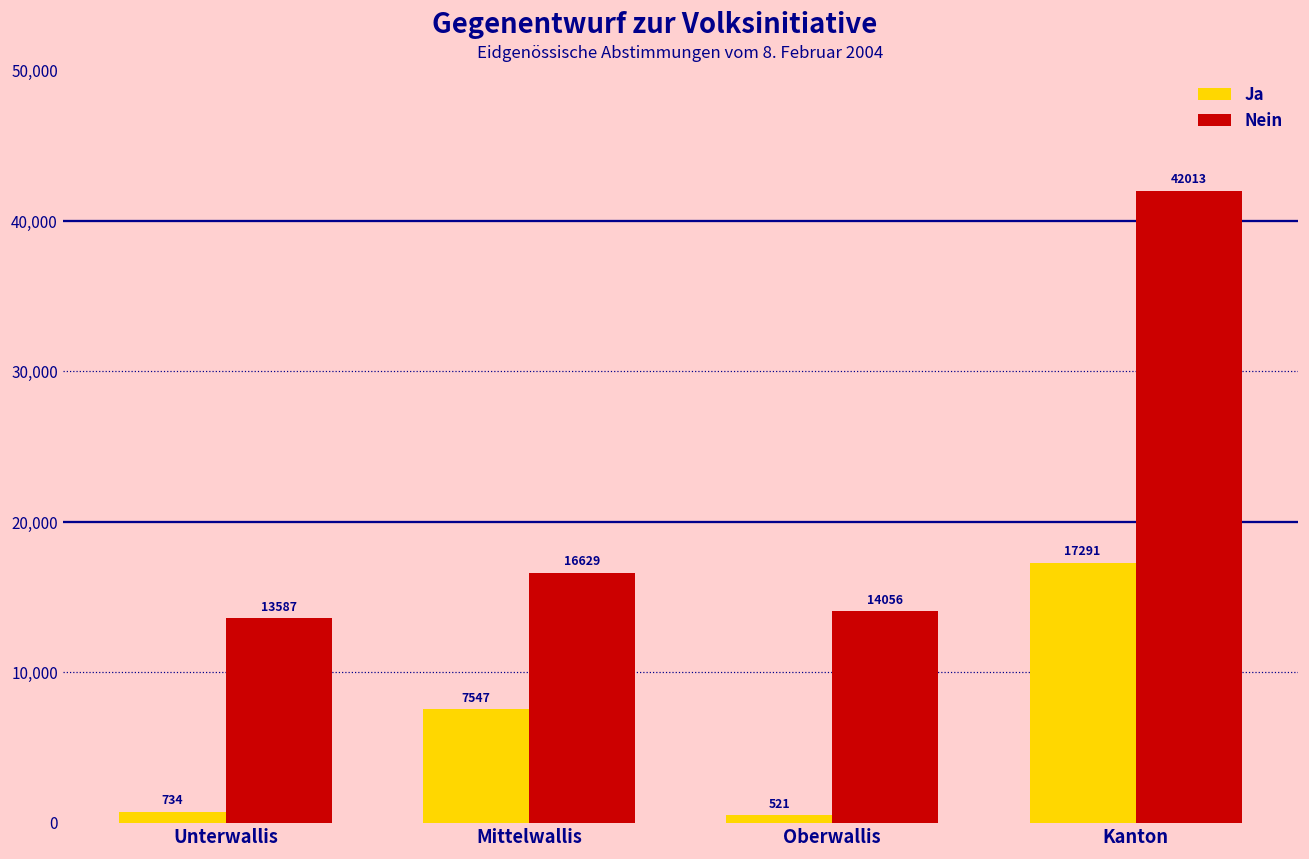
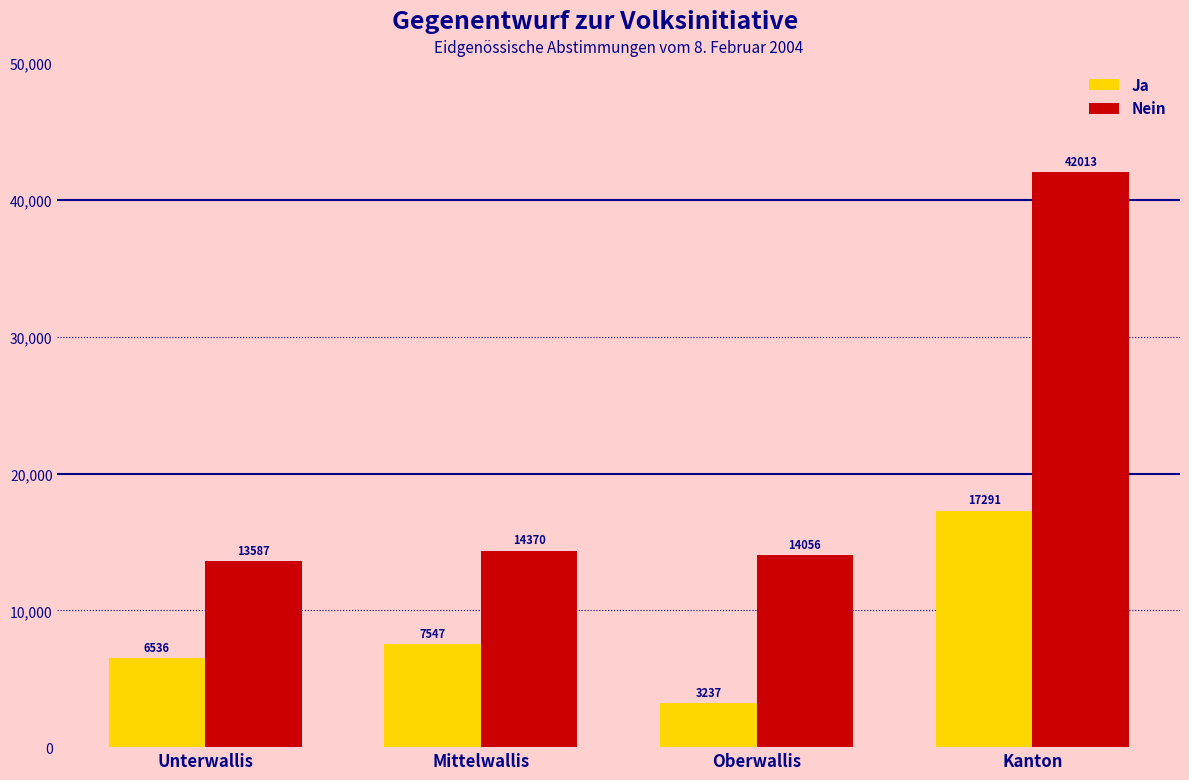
Ja, Unterwallis: 734 -> 6536
Nein, Mittelwallis: 16629 -> 14370
Ja, Oberwallis: 521 -> 3237
